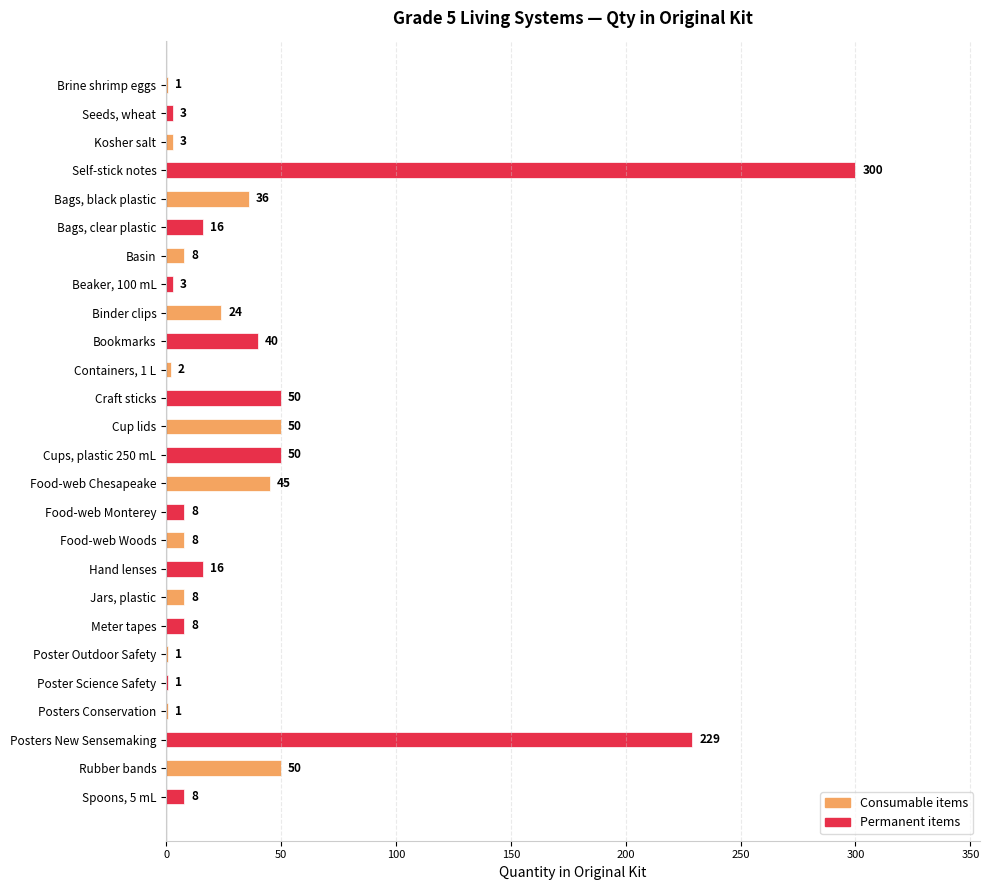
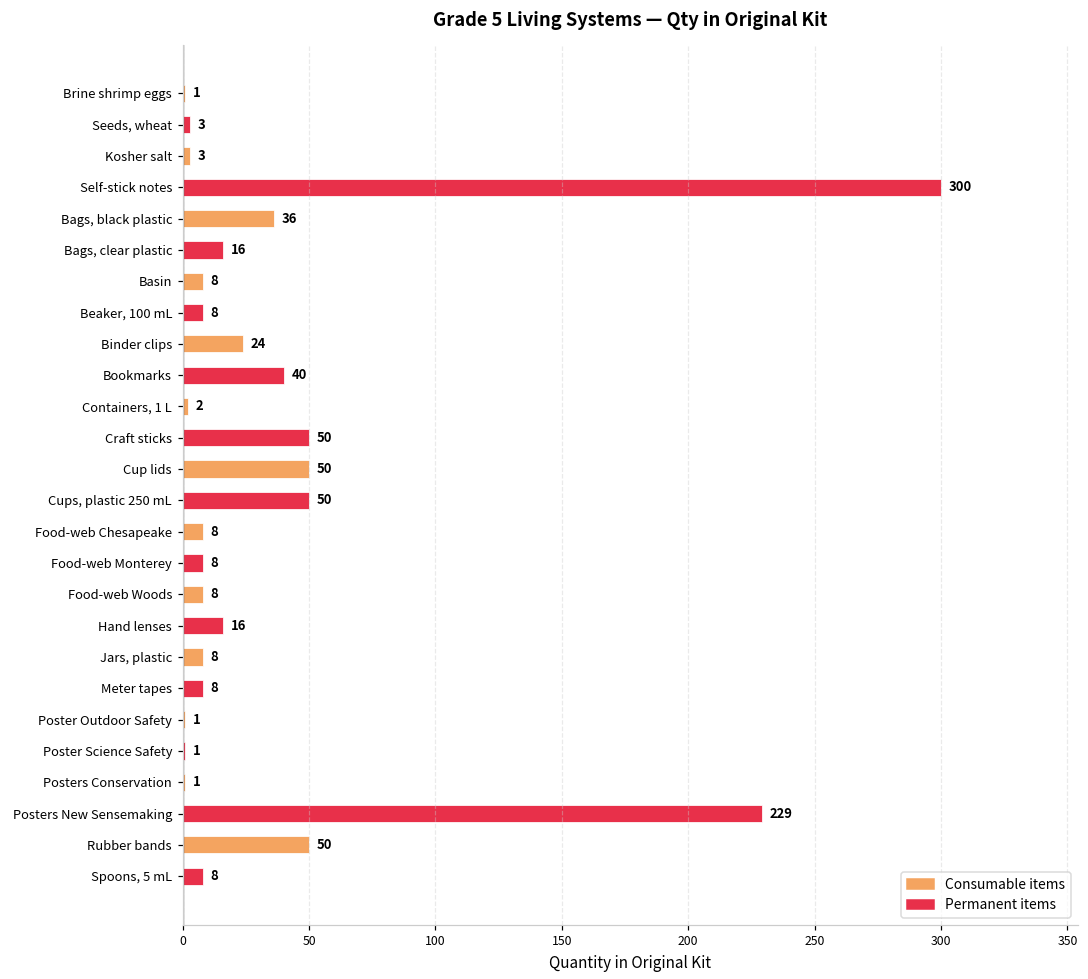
Beaker, 100 mL: 3 -> 8
Food-web Chesapeake: 45 -> 8
